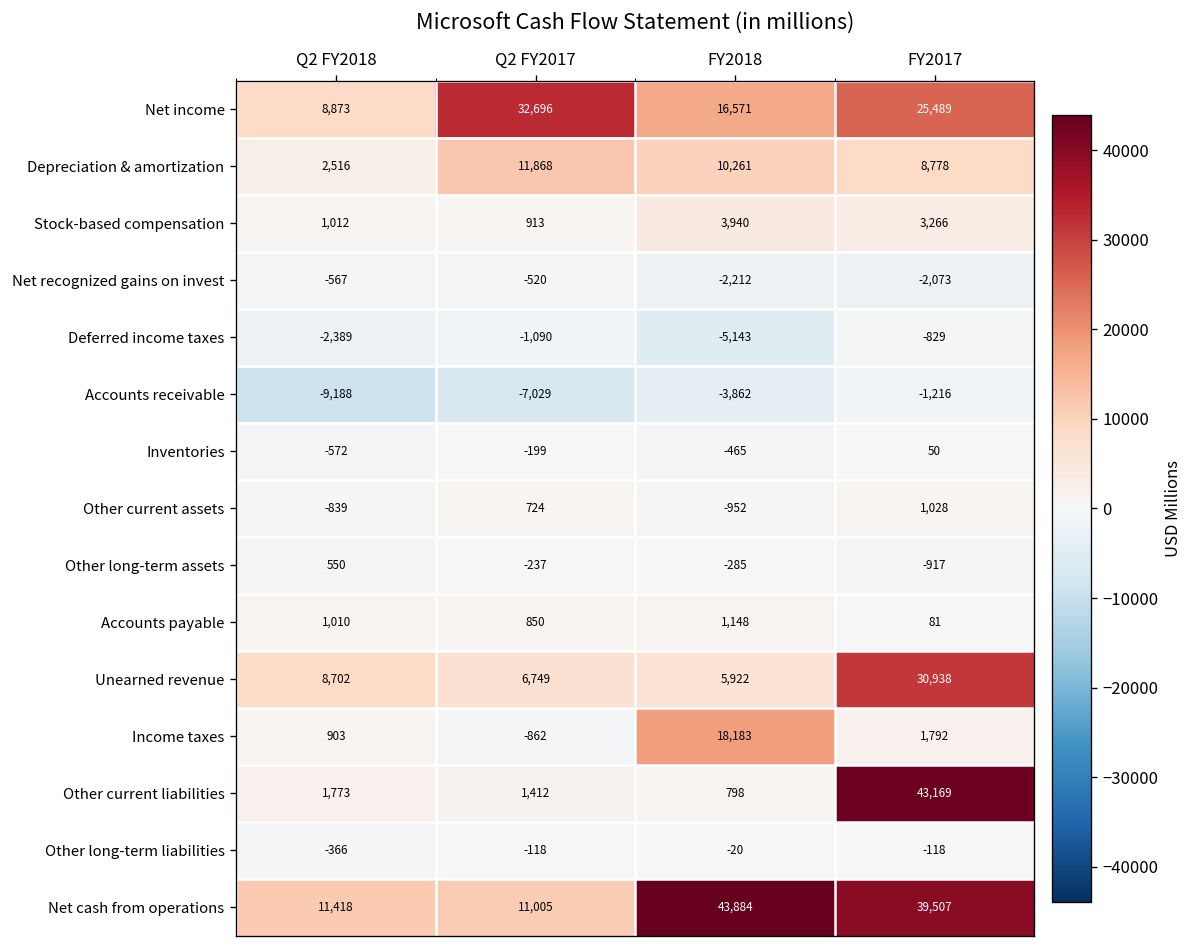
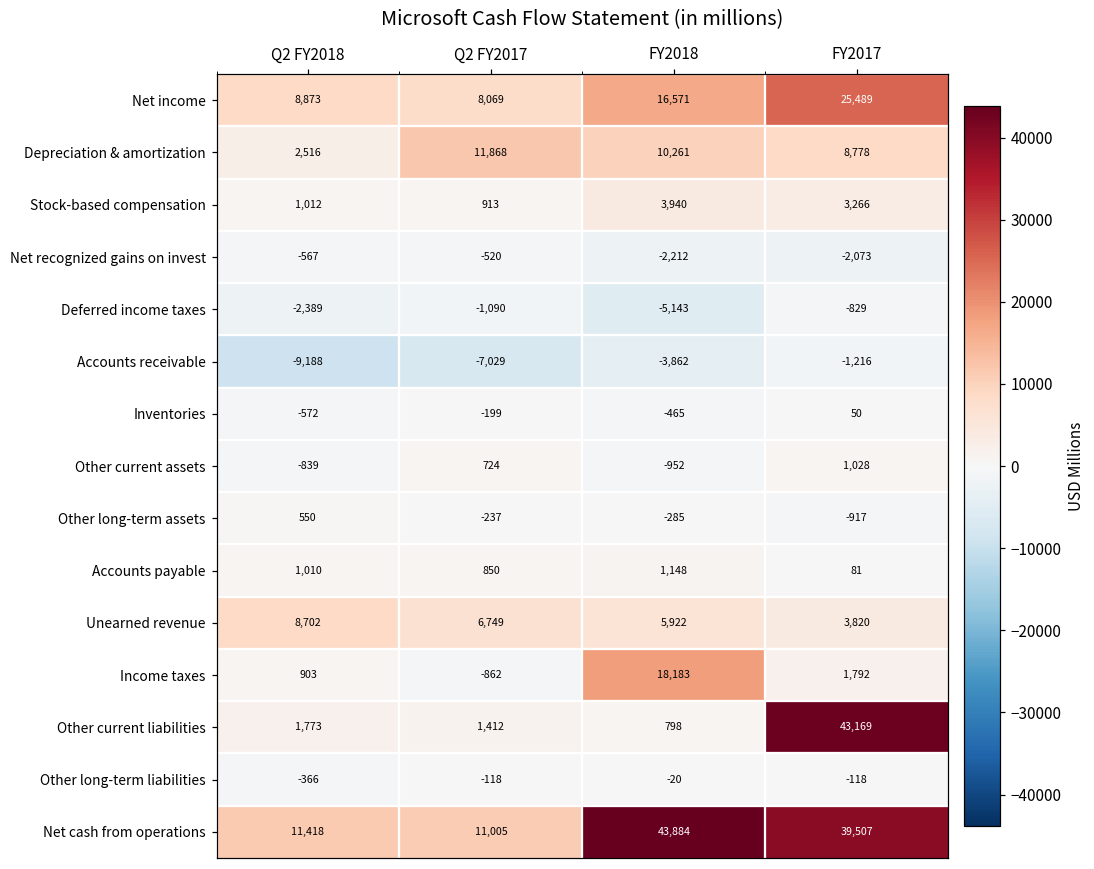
Net income, Q2 FY2017: 32,696 -> 8,069
Unearned revenue, FY2017: 30,938 -> 3,820
